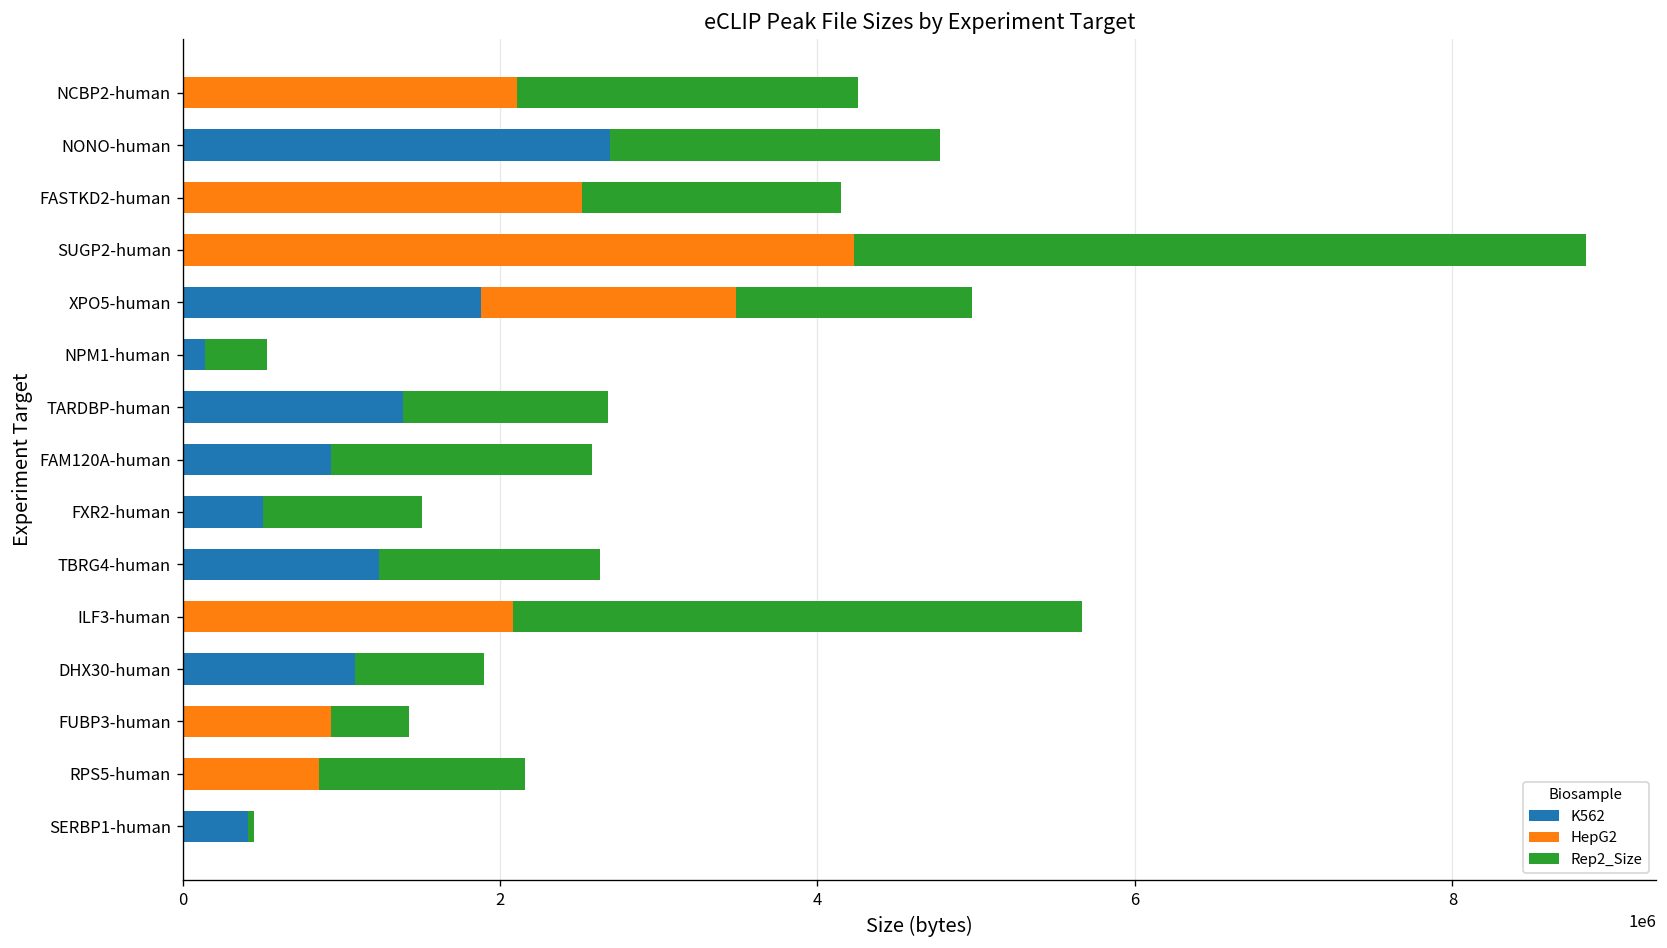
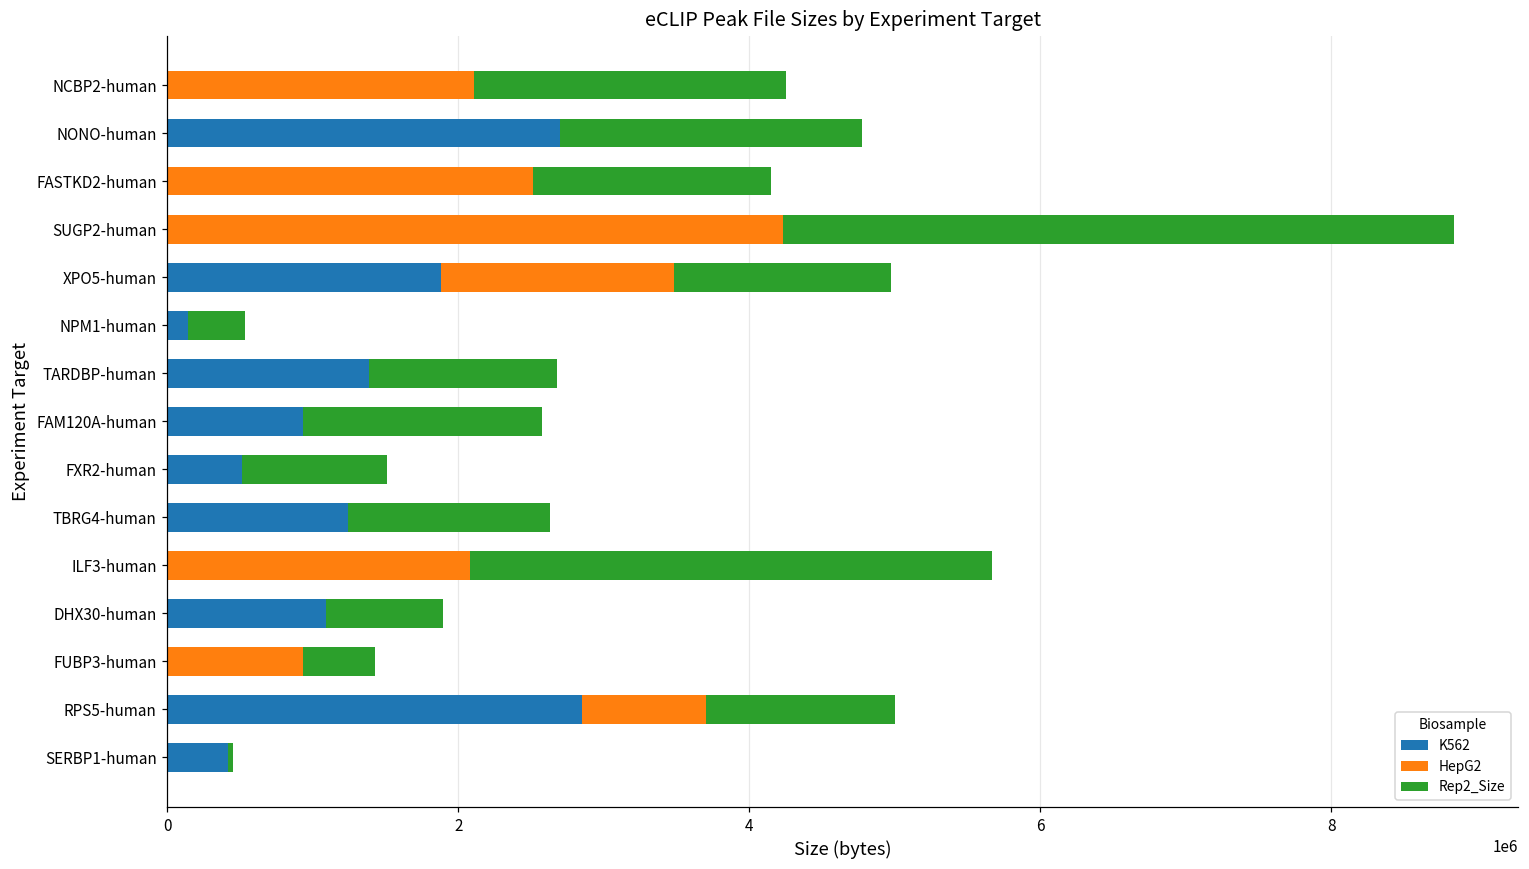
K562, RPS5-human: 0 -> 2850000
